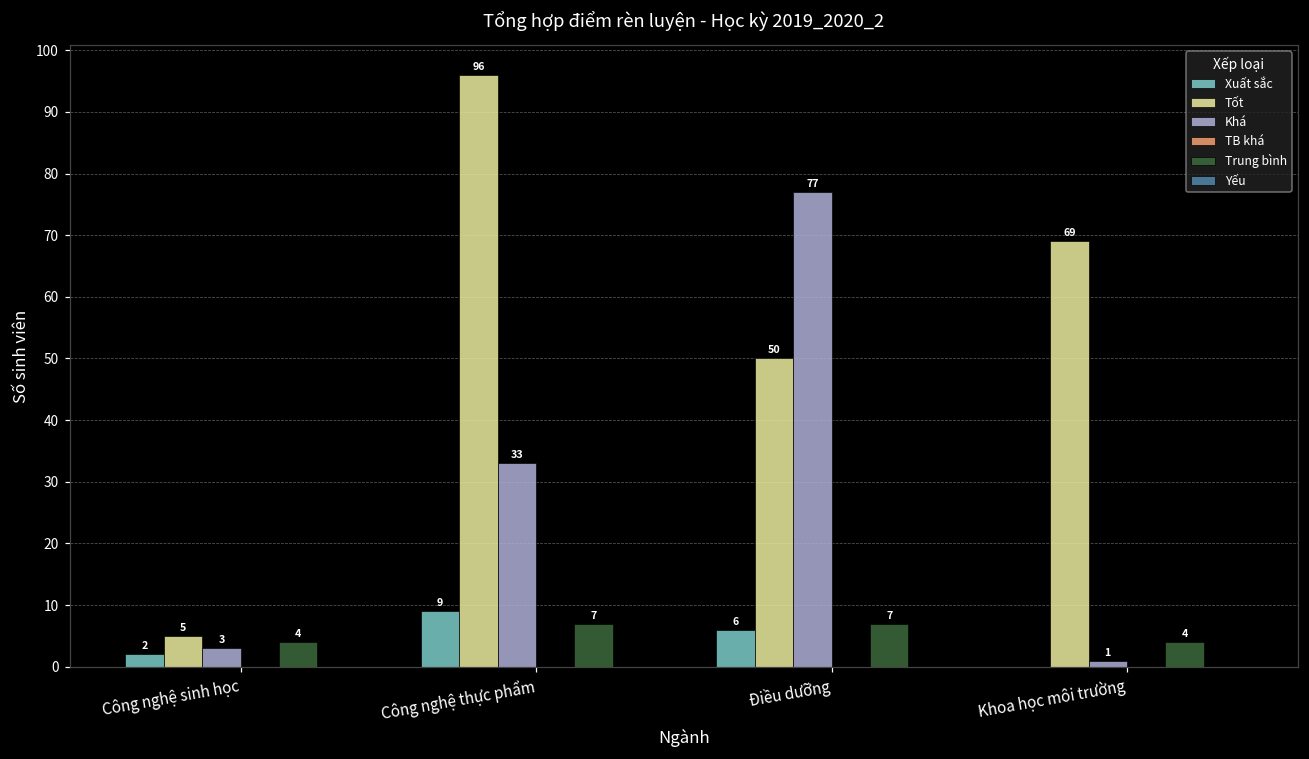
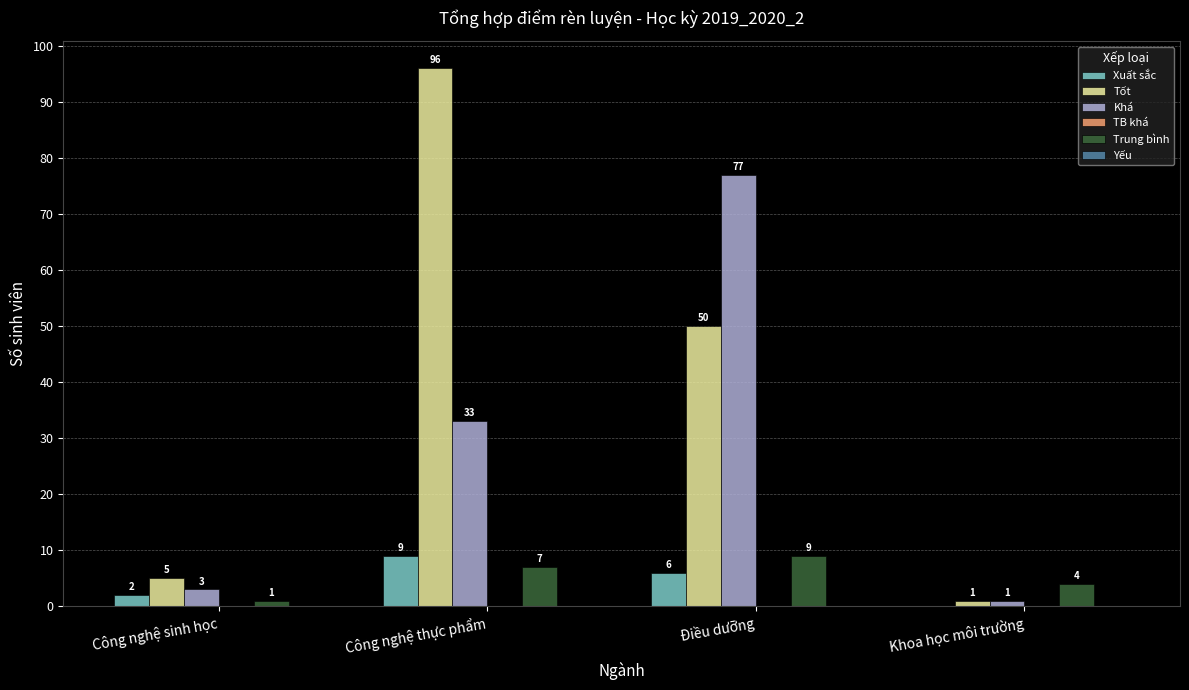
Trung bình, Công nghệ sinh học: 4 -> 1
Trung bình, Điều dưỡng: 7 -> 9
Tốt, Khoa học môi trường: 69 -> 1
